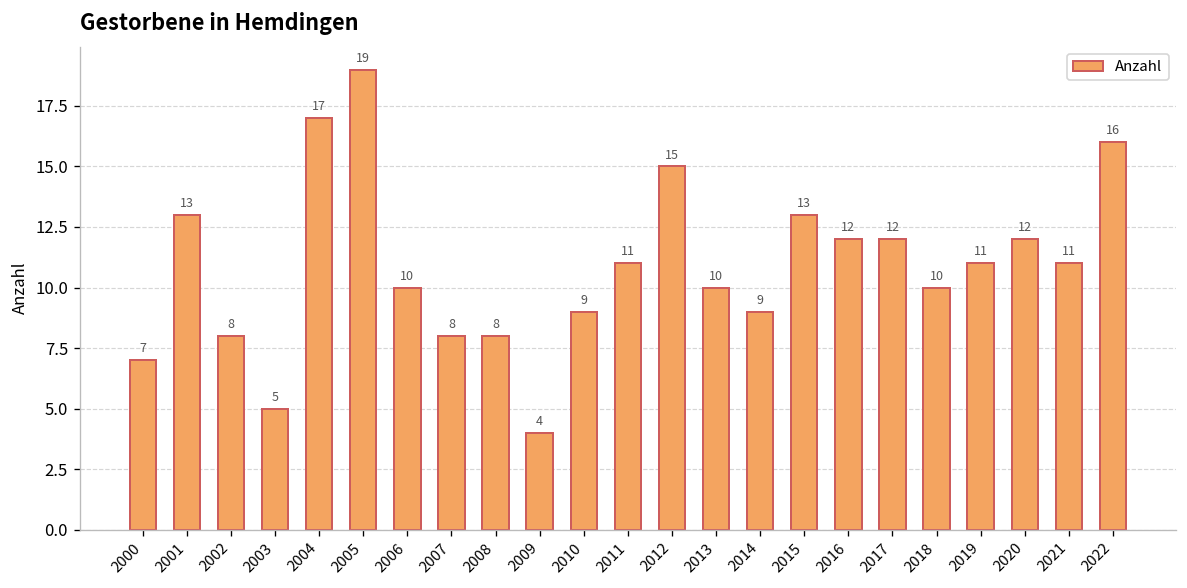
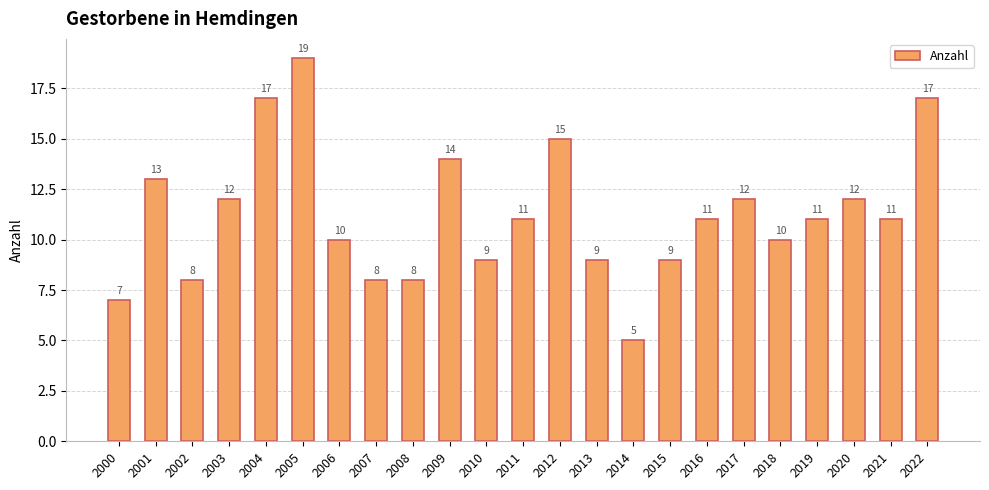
2003: 5 -> 12
2009: 4 -> 14
2013: 10 -> 9
2014: 9 -> 5
2015: 13 -> 9
2016: 12 -> 11
2022: 16 -> 17
